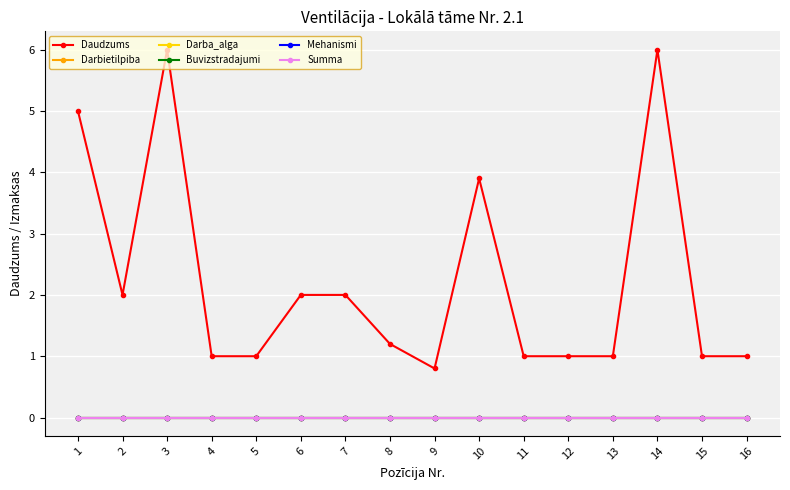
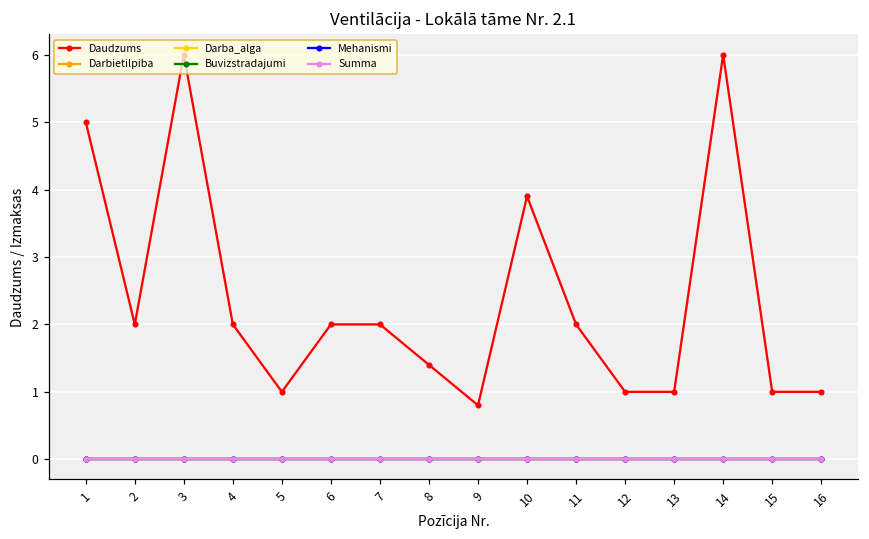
Daudzums, 4: 1 -> 2
Daudzums, 8: 1.2 -> 1.4
Daudzums, 11: 1 -> 2
